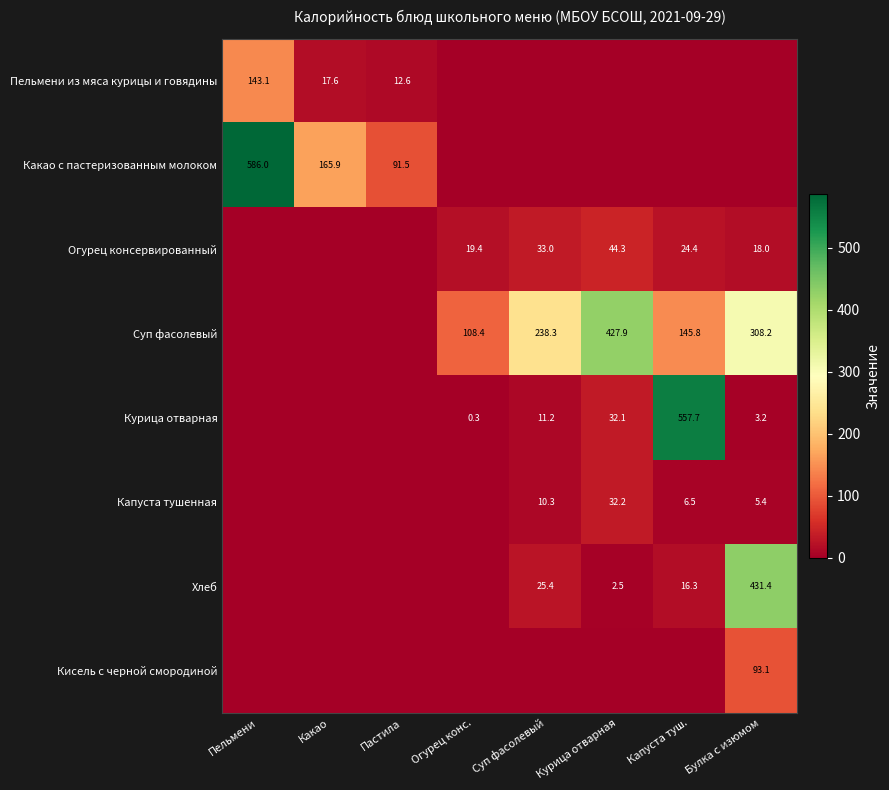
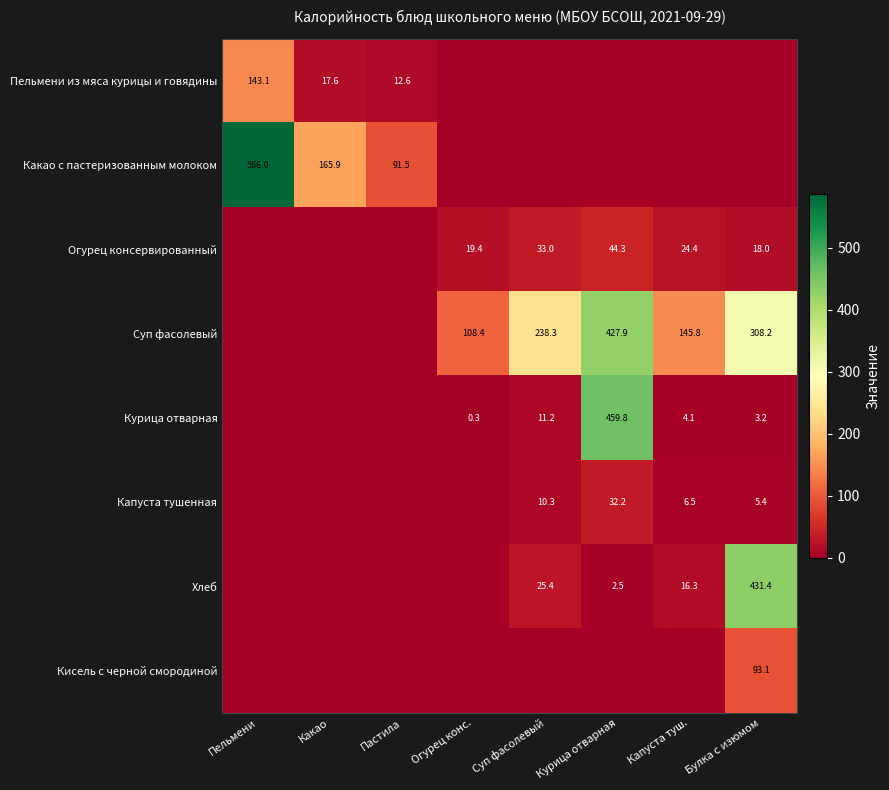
Курица отварная, Курица отварная: 32.1 -> 459.8
Курица отварная, Капуста туш.: 557.7 -> 4.1
